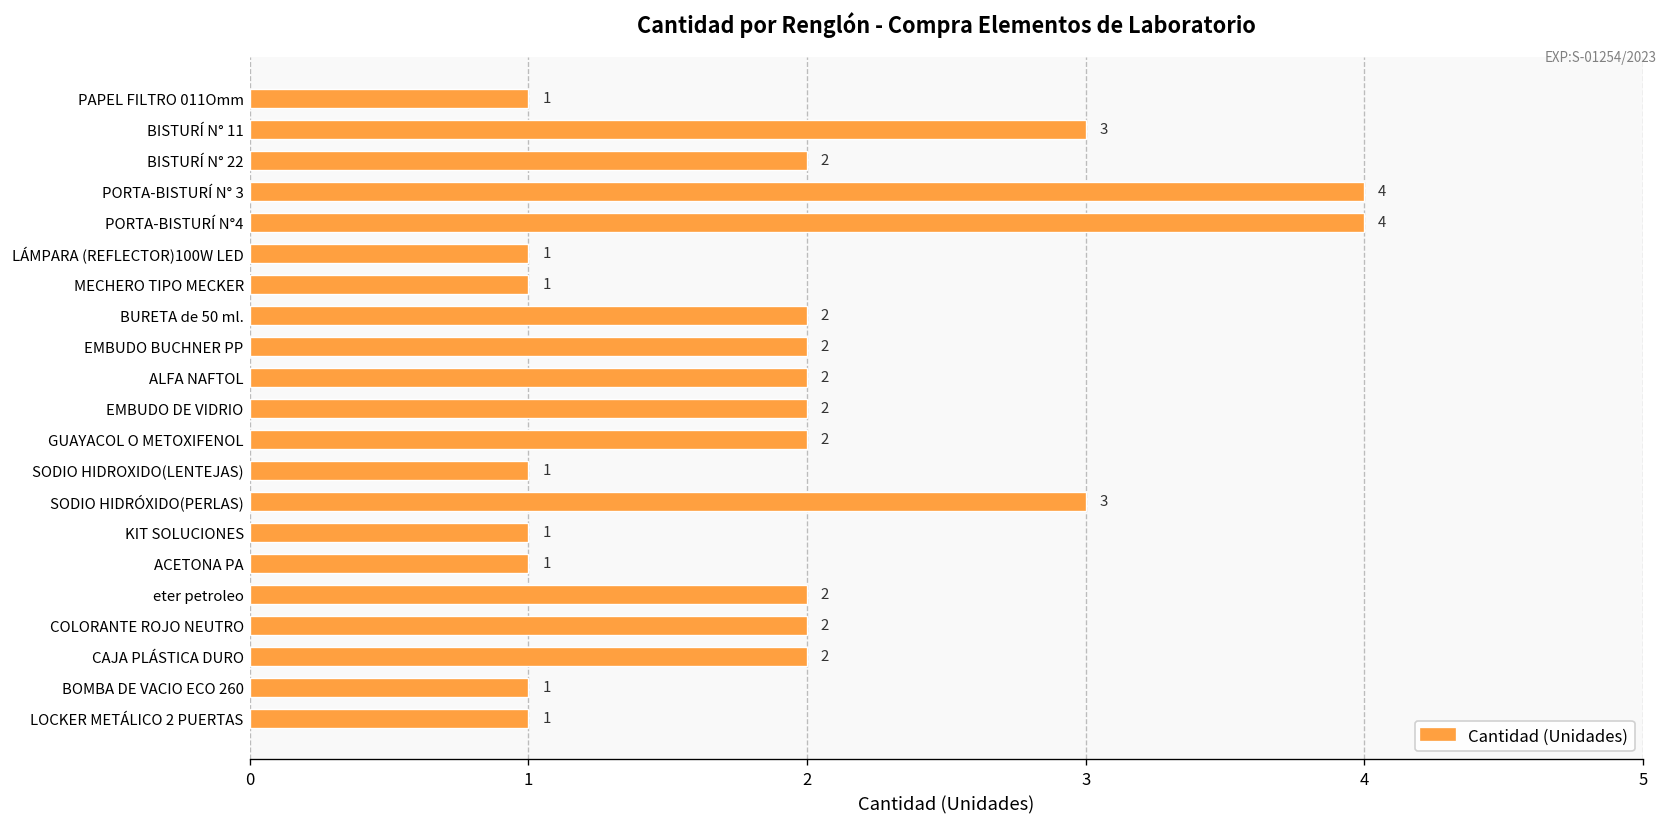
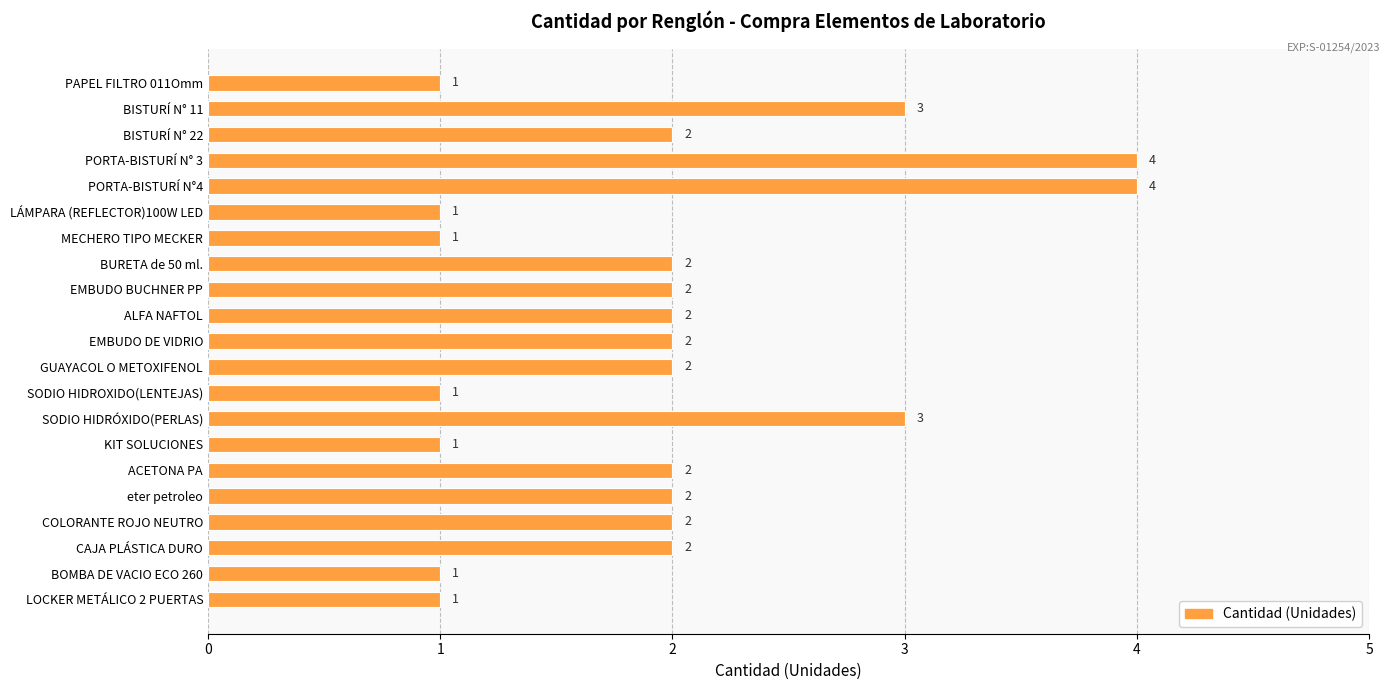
ACETONA PA: 1 -> 2
